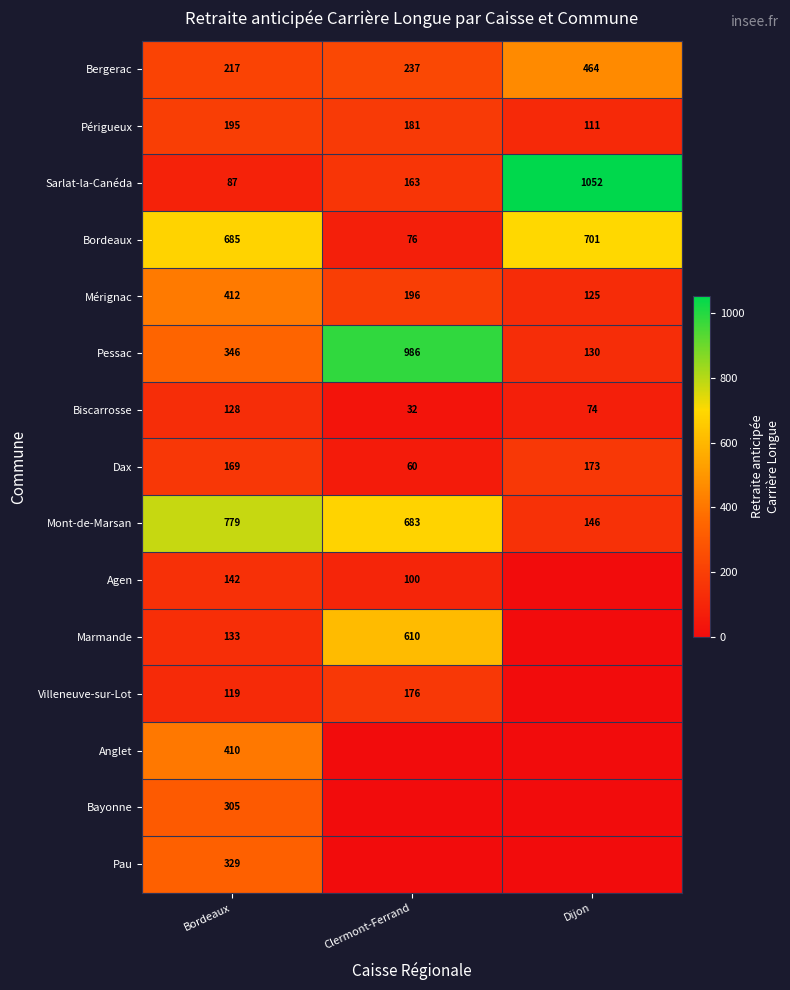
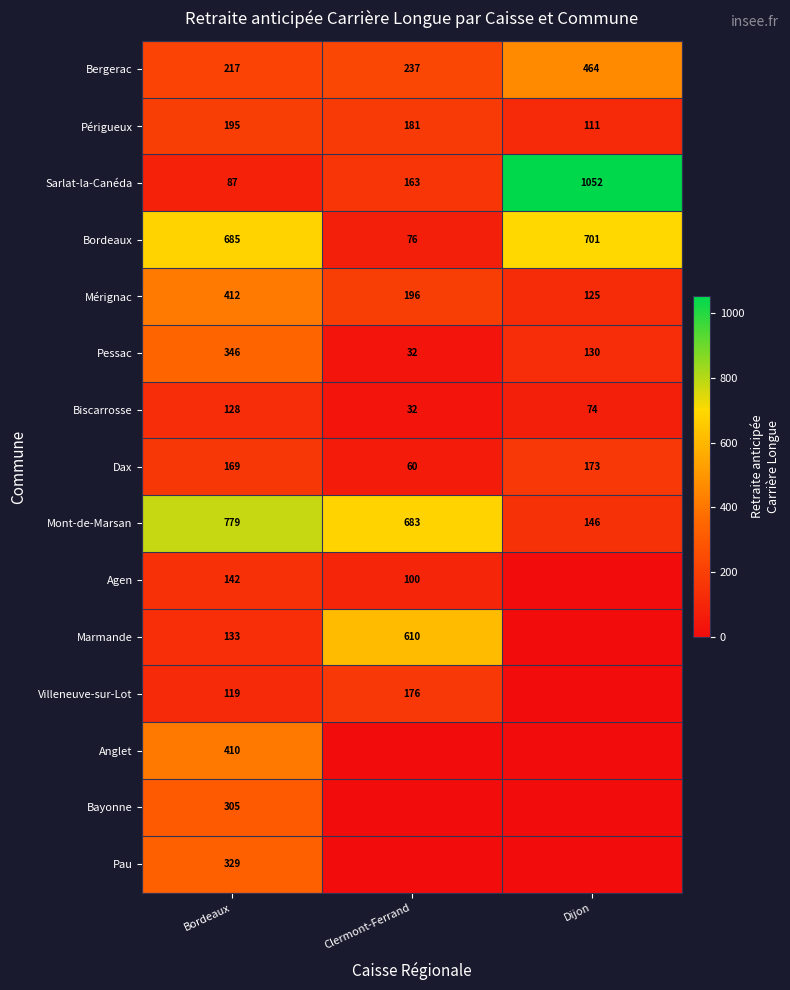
Pessac, Clermont-Ferrand: 986 -> 32
